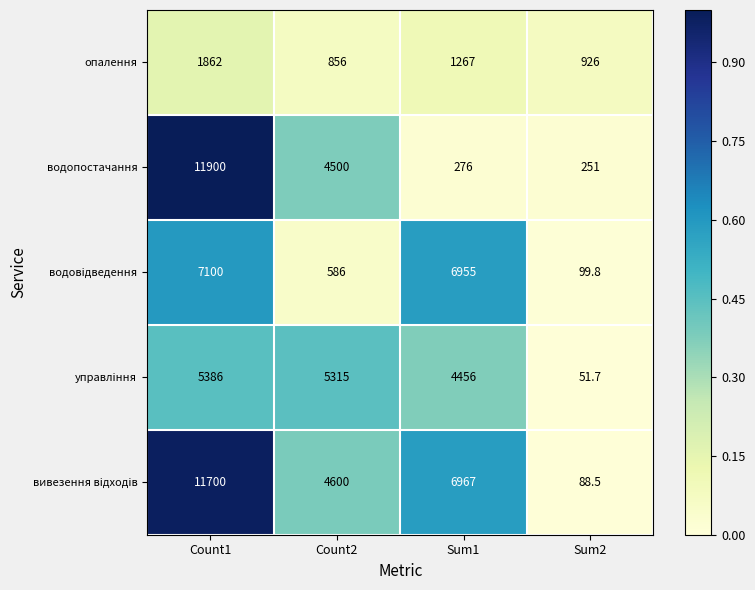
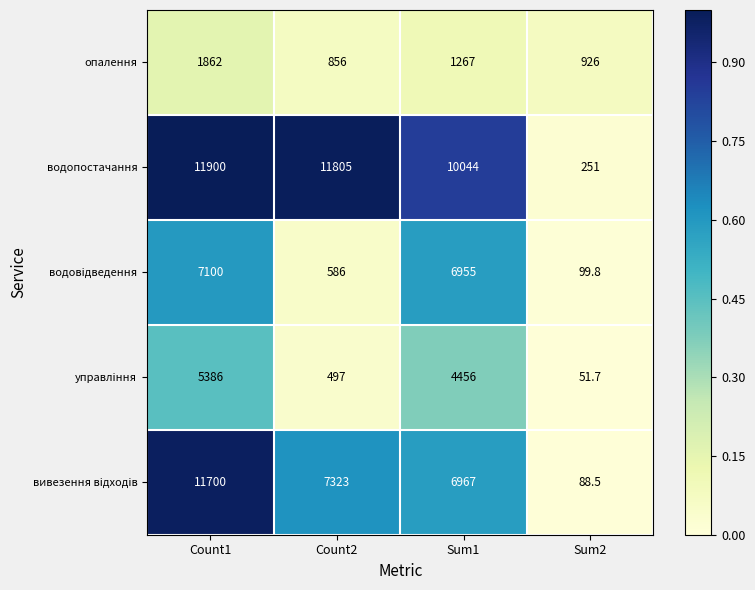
водопостачання, Count2: 4500 -> 11805
водопостачання, Sum1: 276 -> 10044
управління, Count2: 5315 -> 497
вивезення відходів, Count2: 4600 -> 7323
